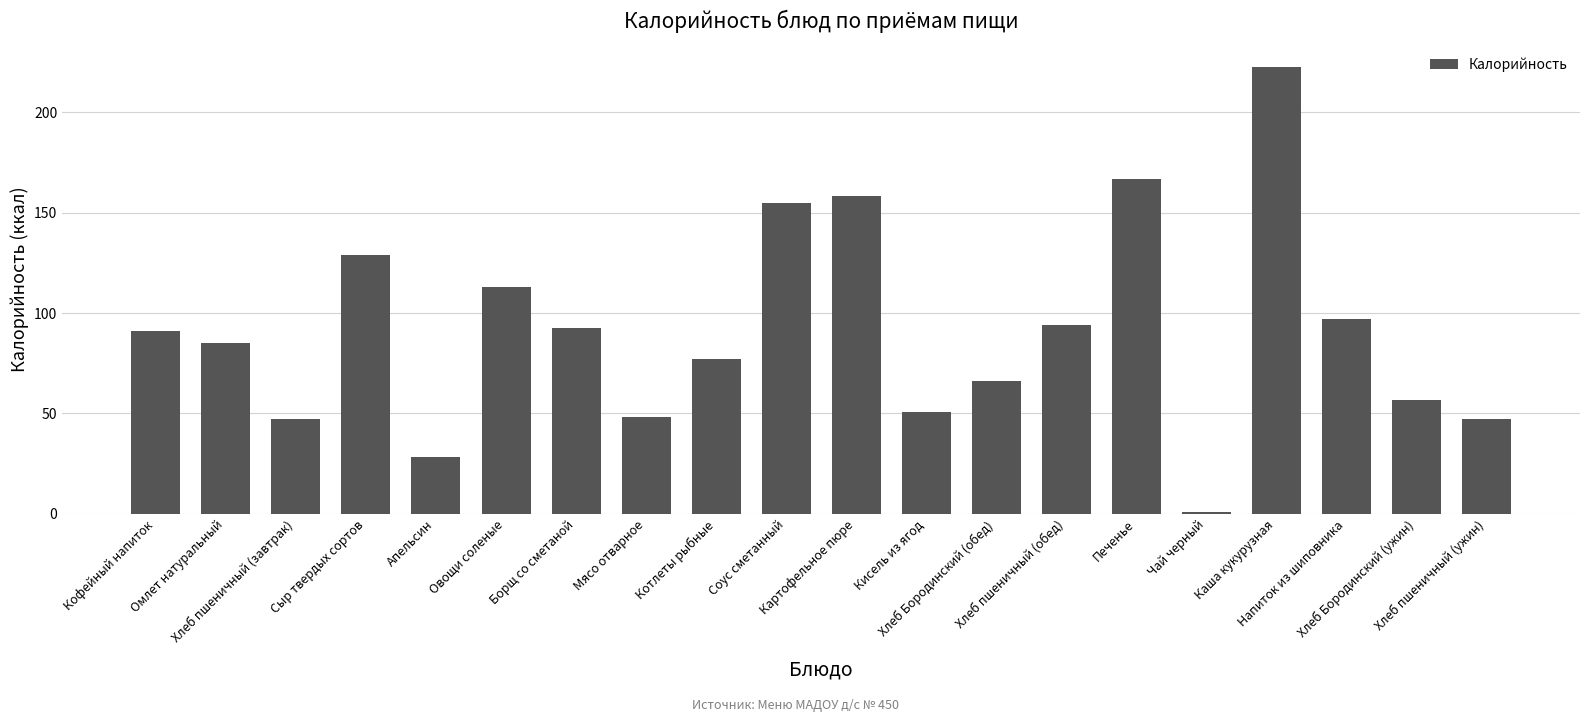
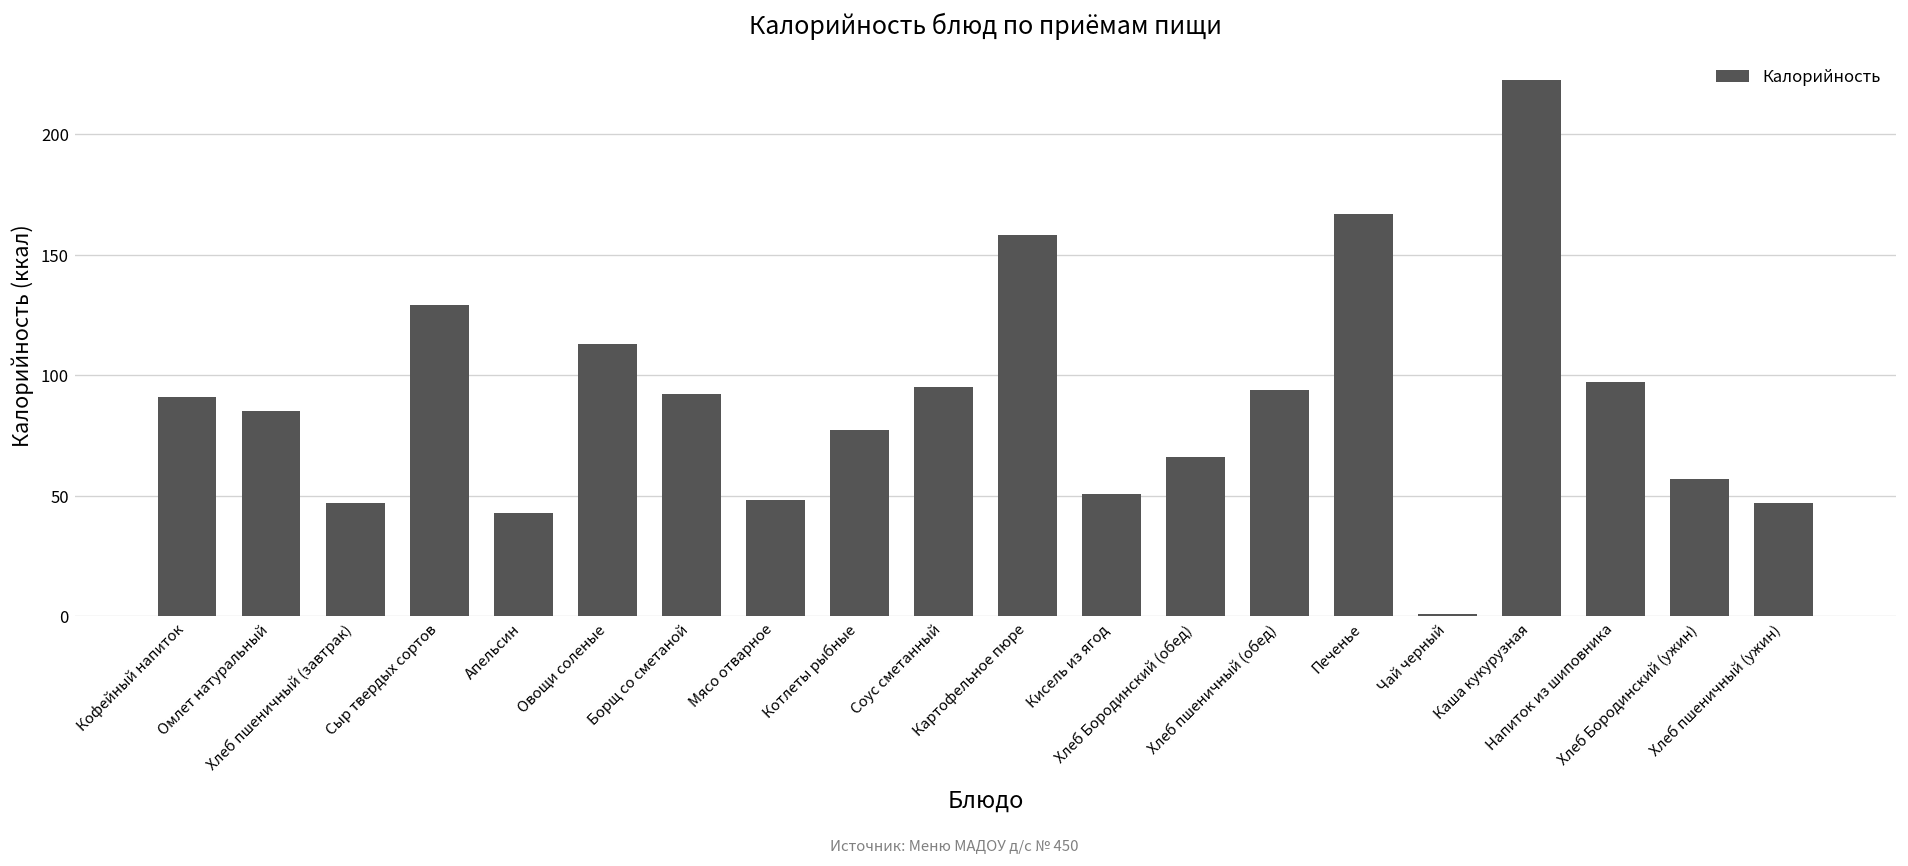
Апельсин: 28 -> 43
Соус сметанный: 155 -> 95
